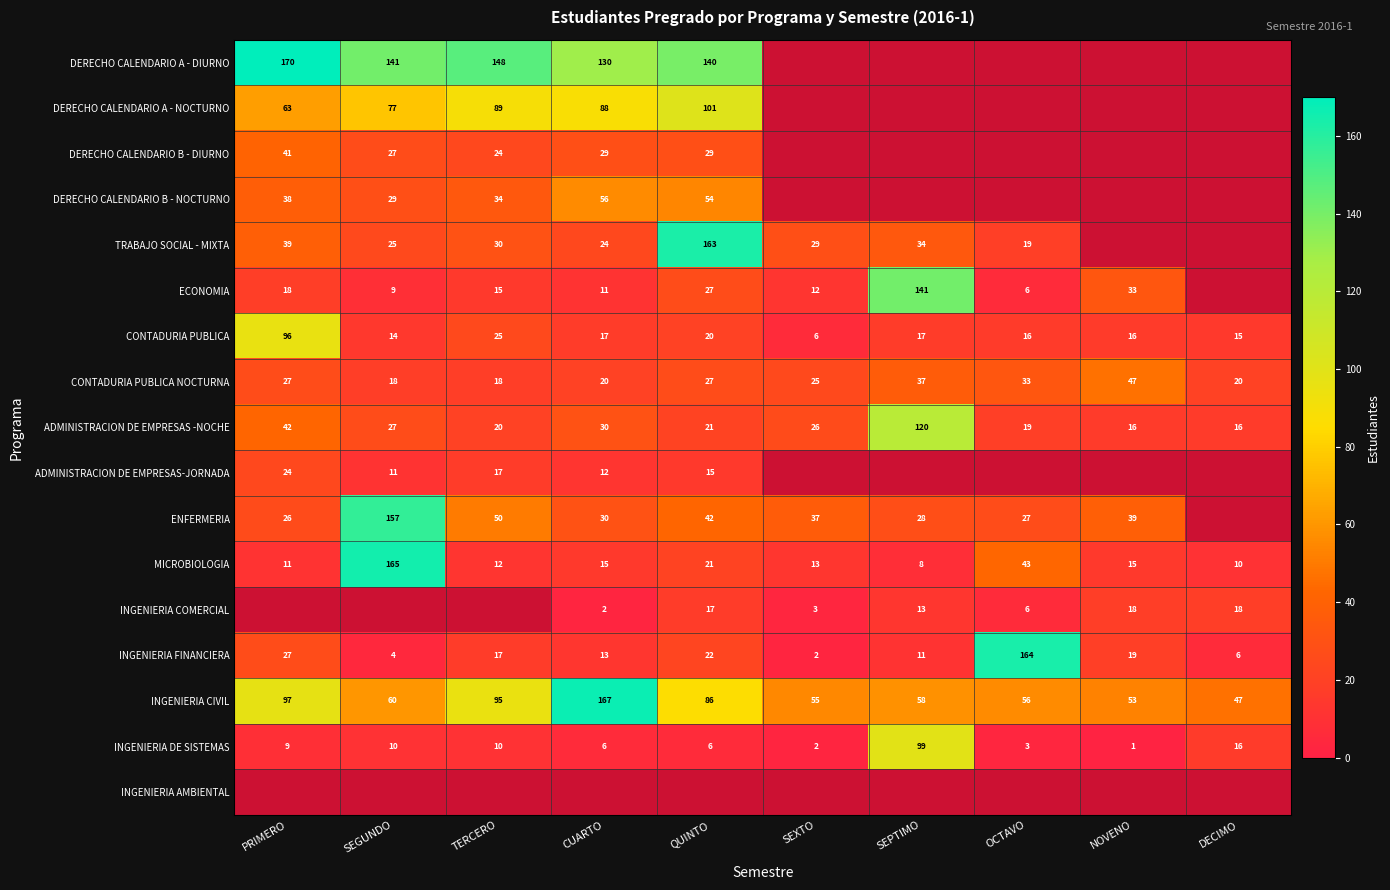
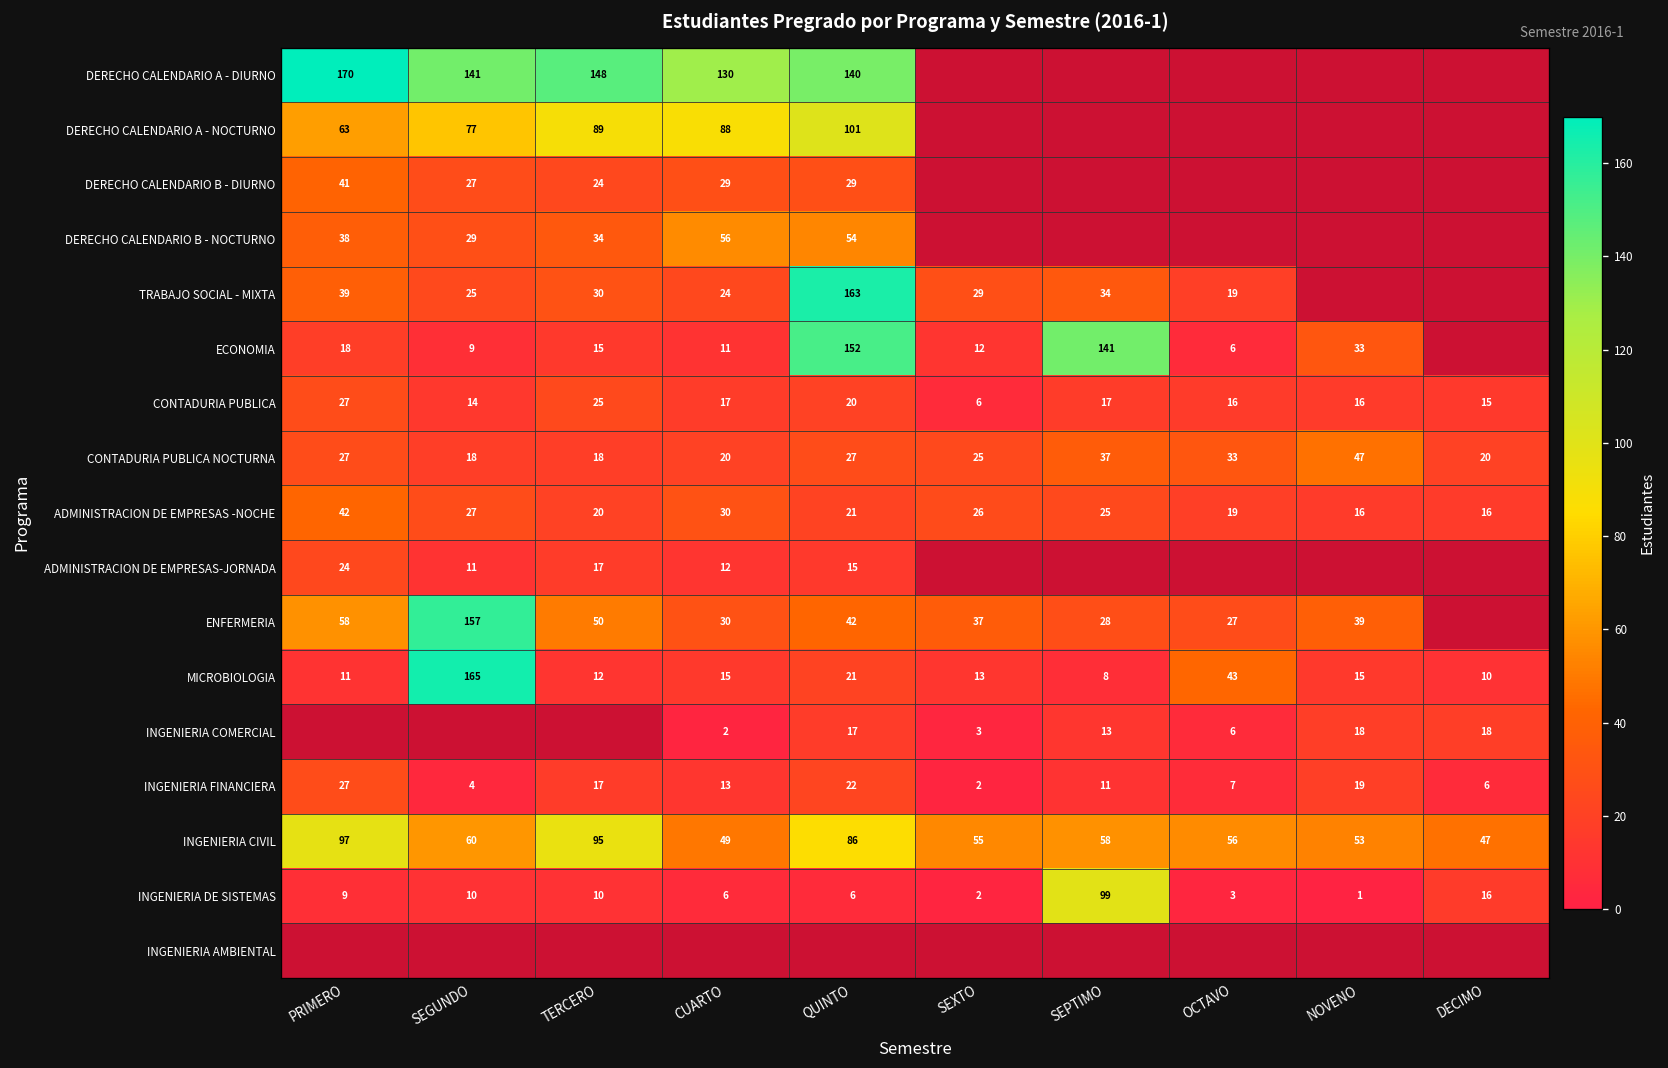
ECONOMIA, QUINTO: 27 -> 152
CONTADURIA PUBLICA, PRIMERO: 96 -> 27
ADMINISTRACION DE EMPRESAS -NOCHE, SEPTIMO: 120 -> 25
ENFERMERIA, PRIMERO: 26 -> 58
INGENIERIA FINANCIERA, OCTAVO: 164 -> 7
INGENIERIA CIVIL, CUARTO: 167 -> 49
